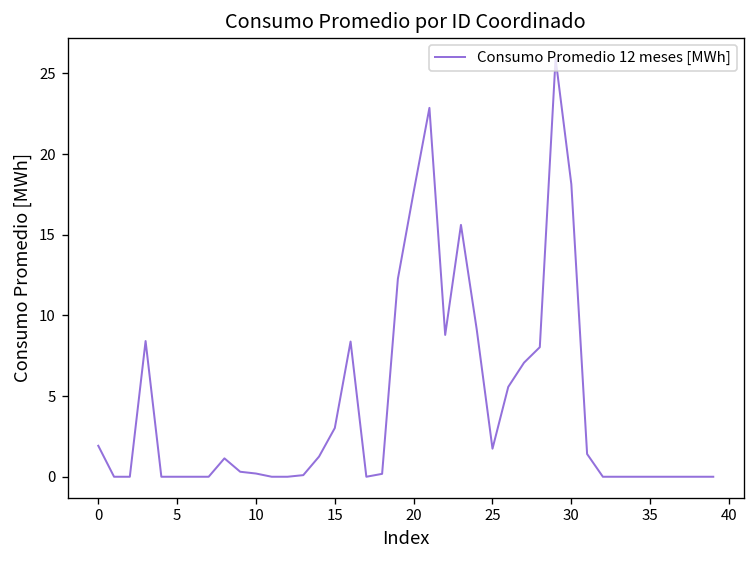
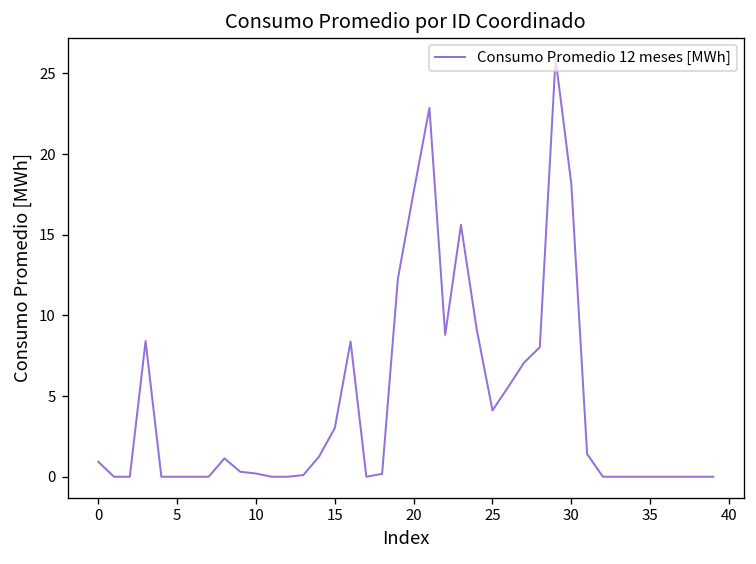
0: 1.9 -> 0.9
25: 1.7 -> 4.1
